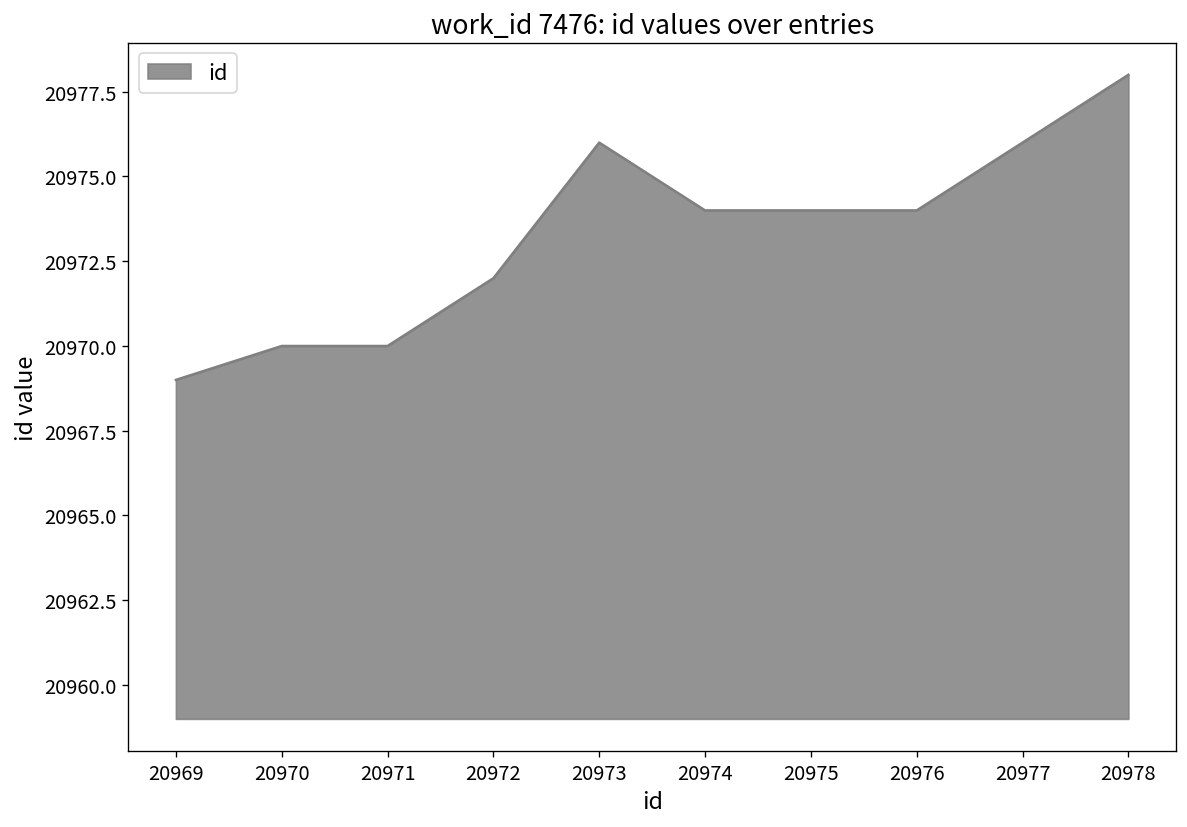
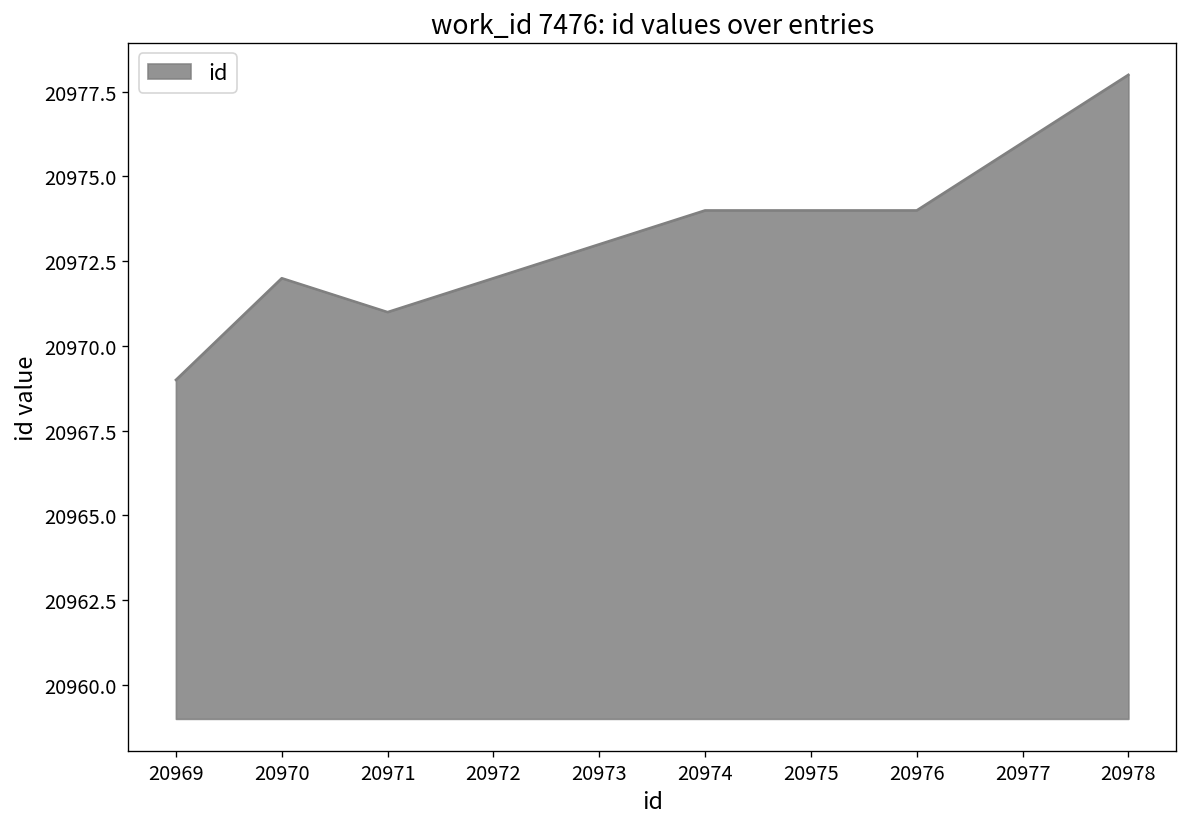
20970: 20970 -> 20972
20971: 20970 -> 20971
20973: 20976 -> 20973
